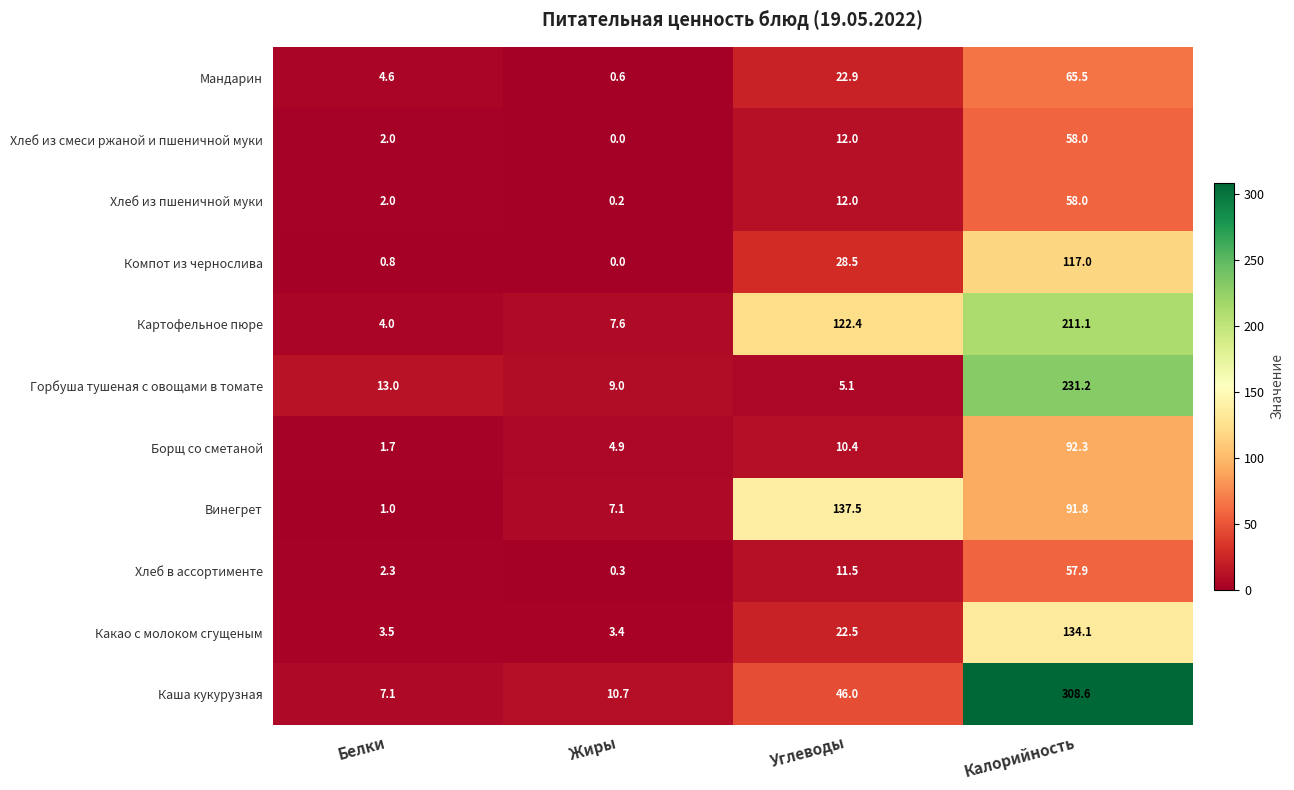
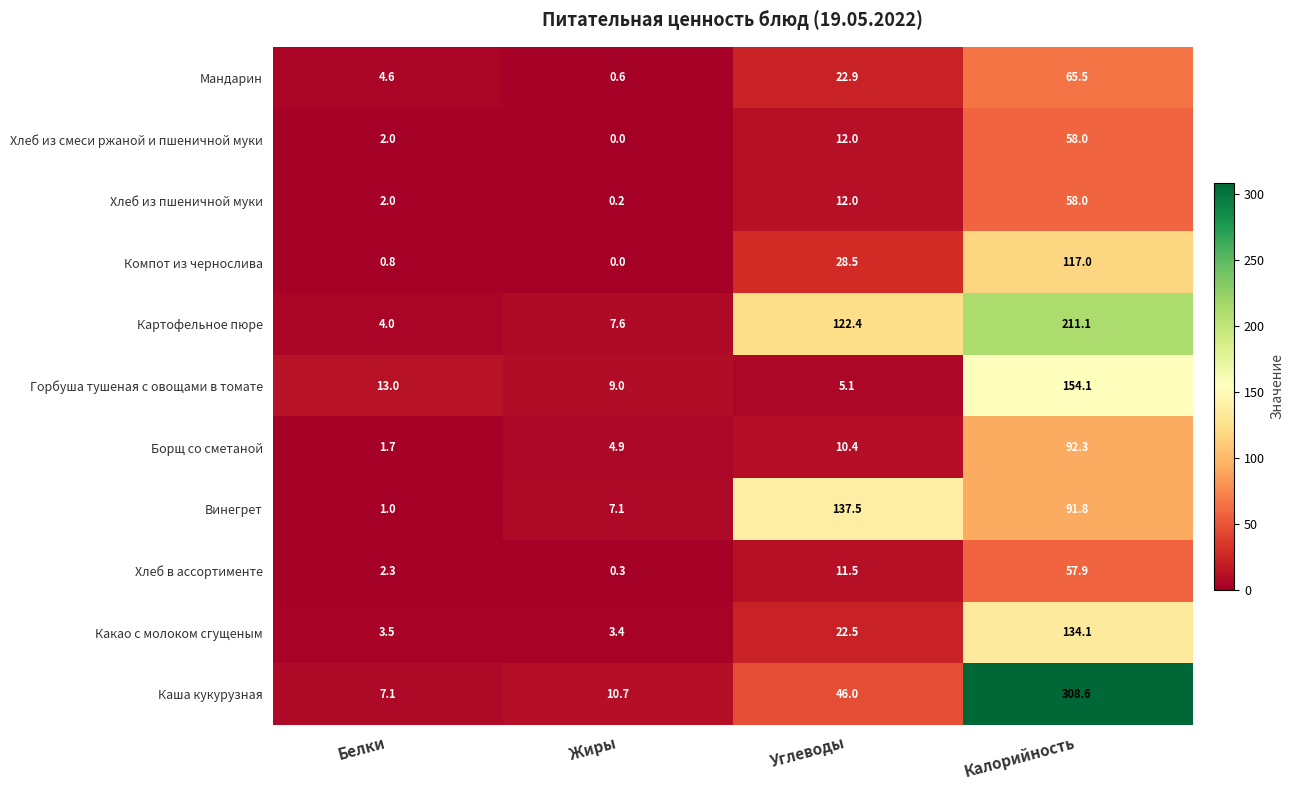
Горбуша тушеная с овощами в томате, Калорийность: 231.2 -> 154.1
